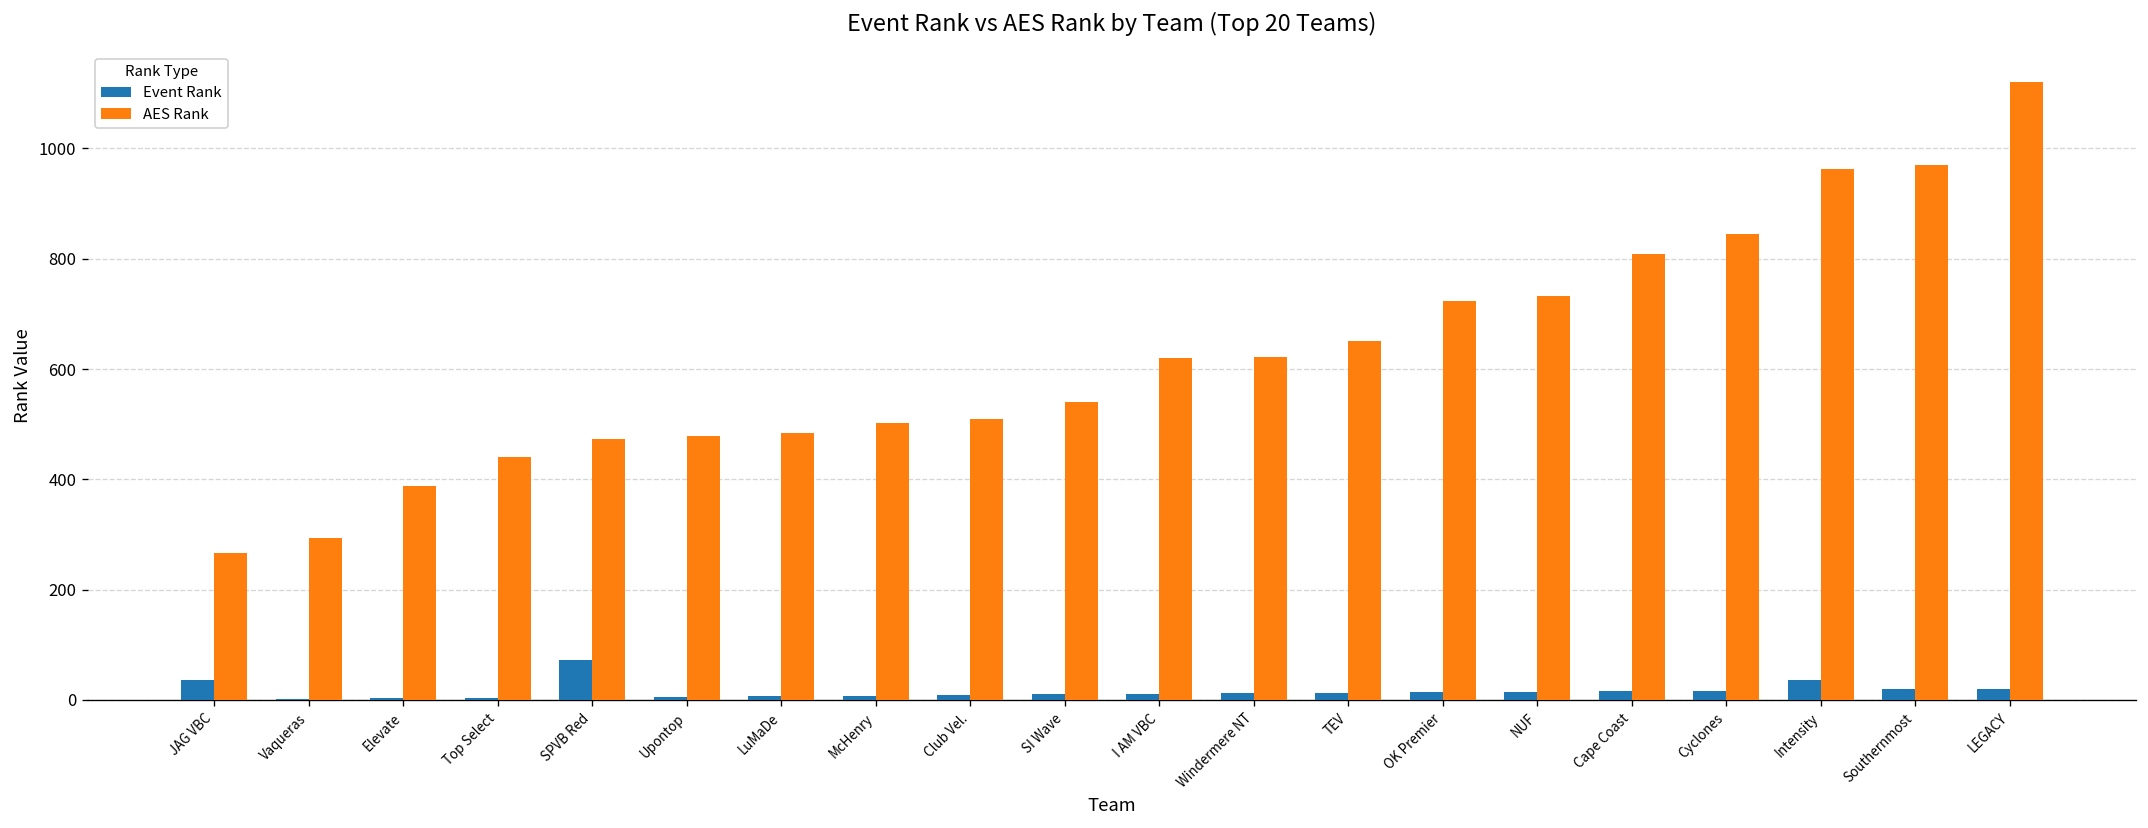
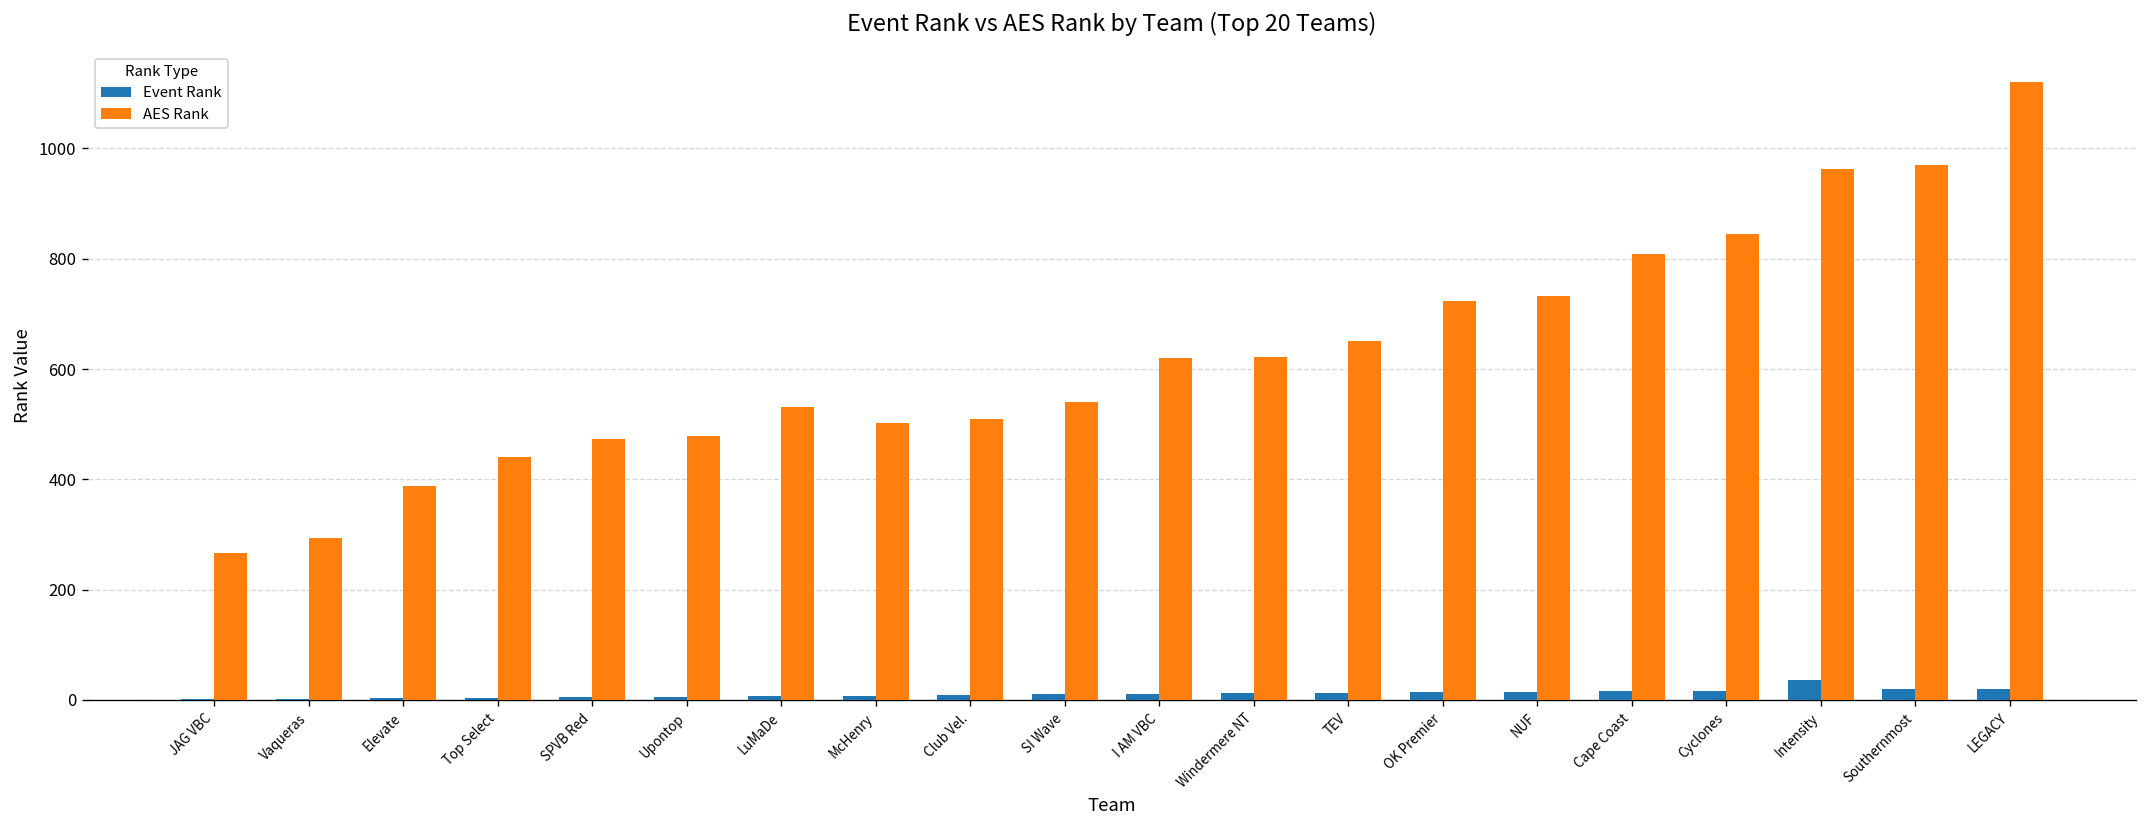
Event Rank, JAG VBC: 40 -> 0
Event Rank, SPVB Red: 70 -> 10
AES Rank, LuMaDe: 480 -> 530
